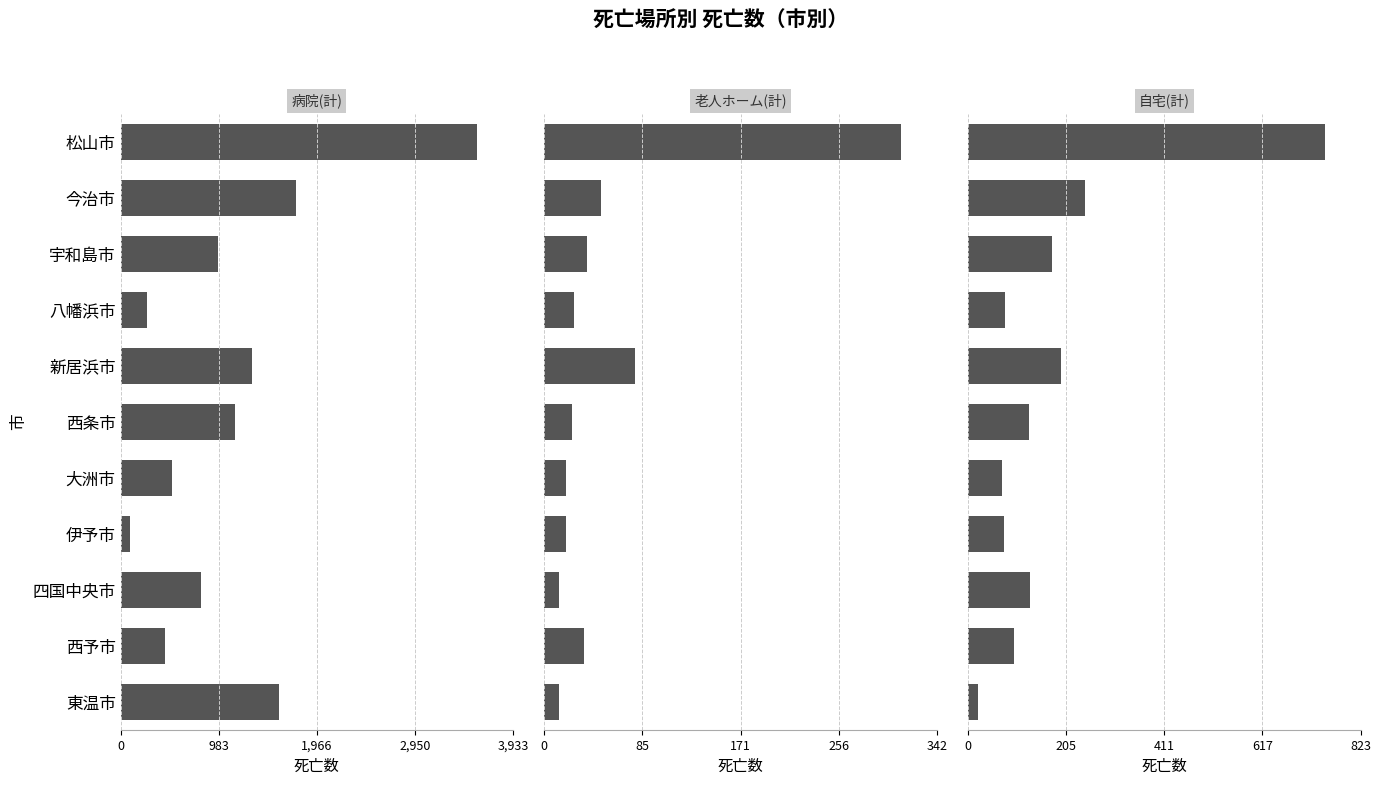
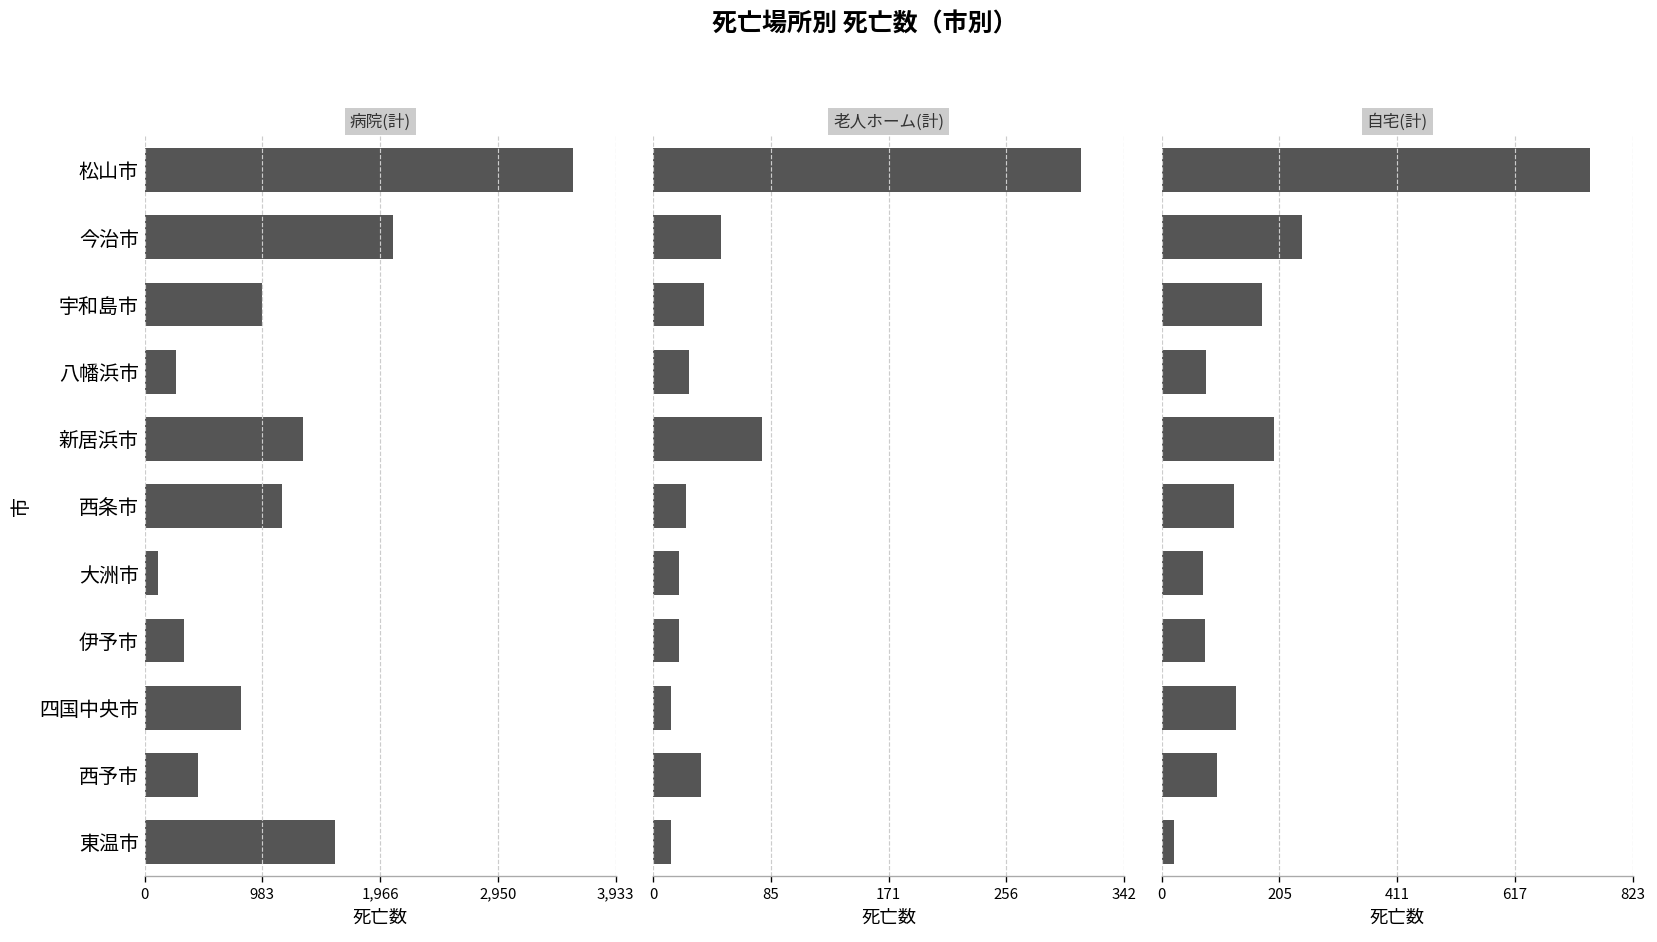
病院(計), 今治市: 1,800 -> 2,100
病院(計), 大洲市: 500 -> 100
病院(計), 伊予市: 100 -> 300
